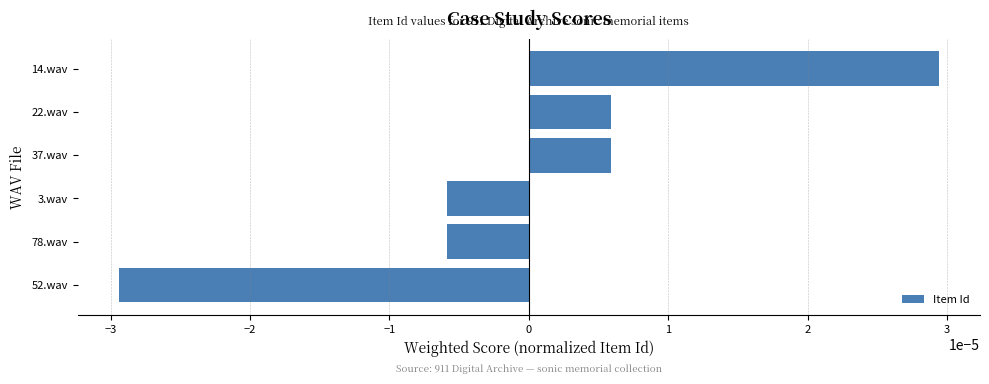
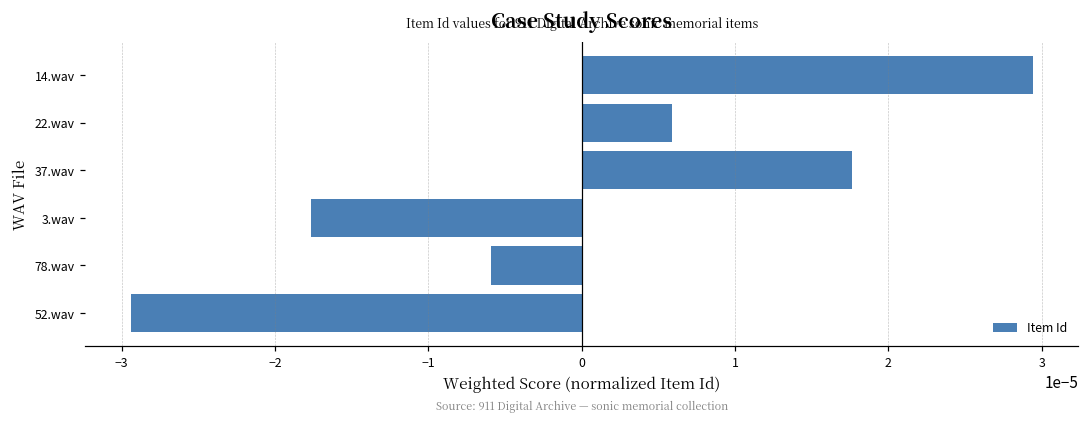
37.wav: 0.0000059 -> 0.0000177
3.wav: -0.0000059 -> -0.0000177
